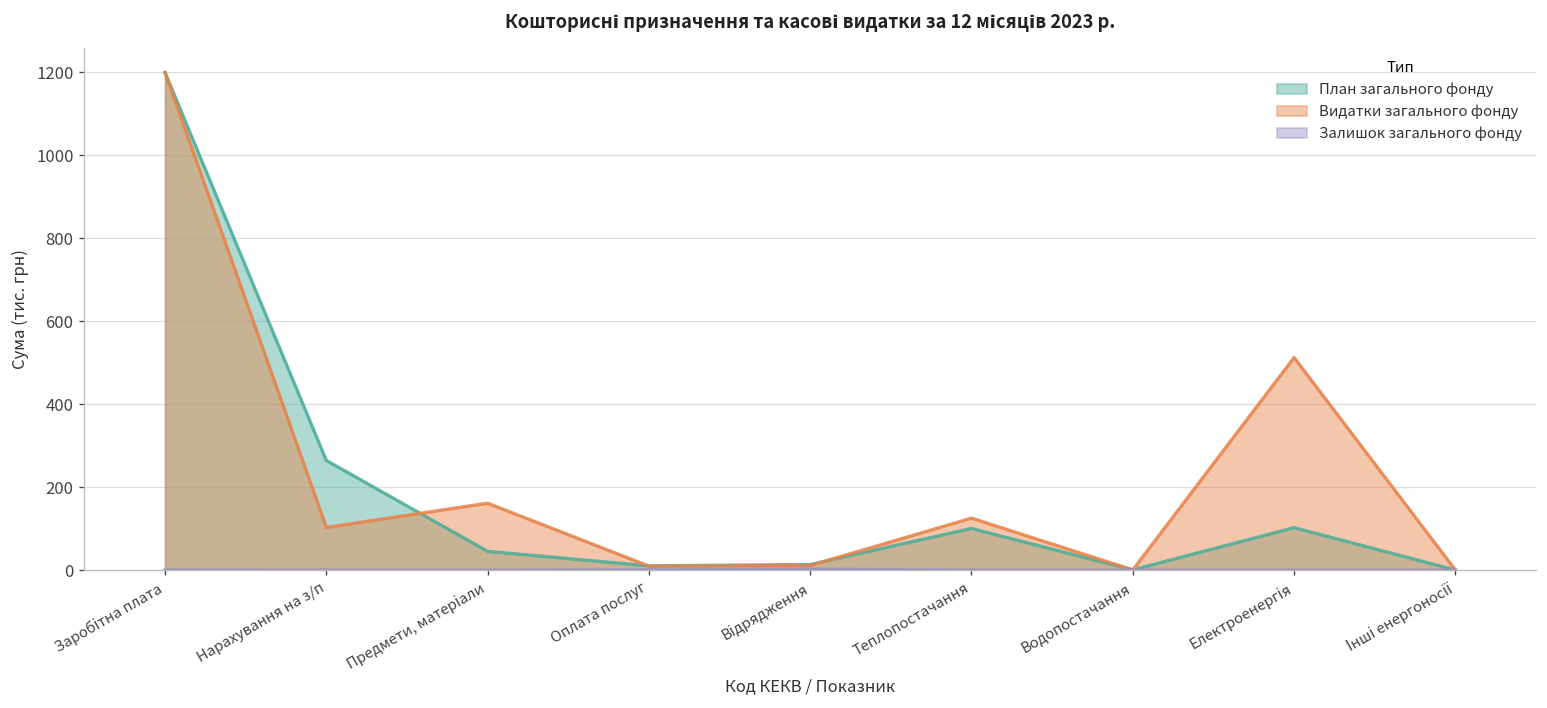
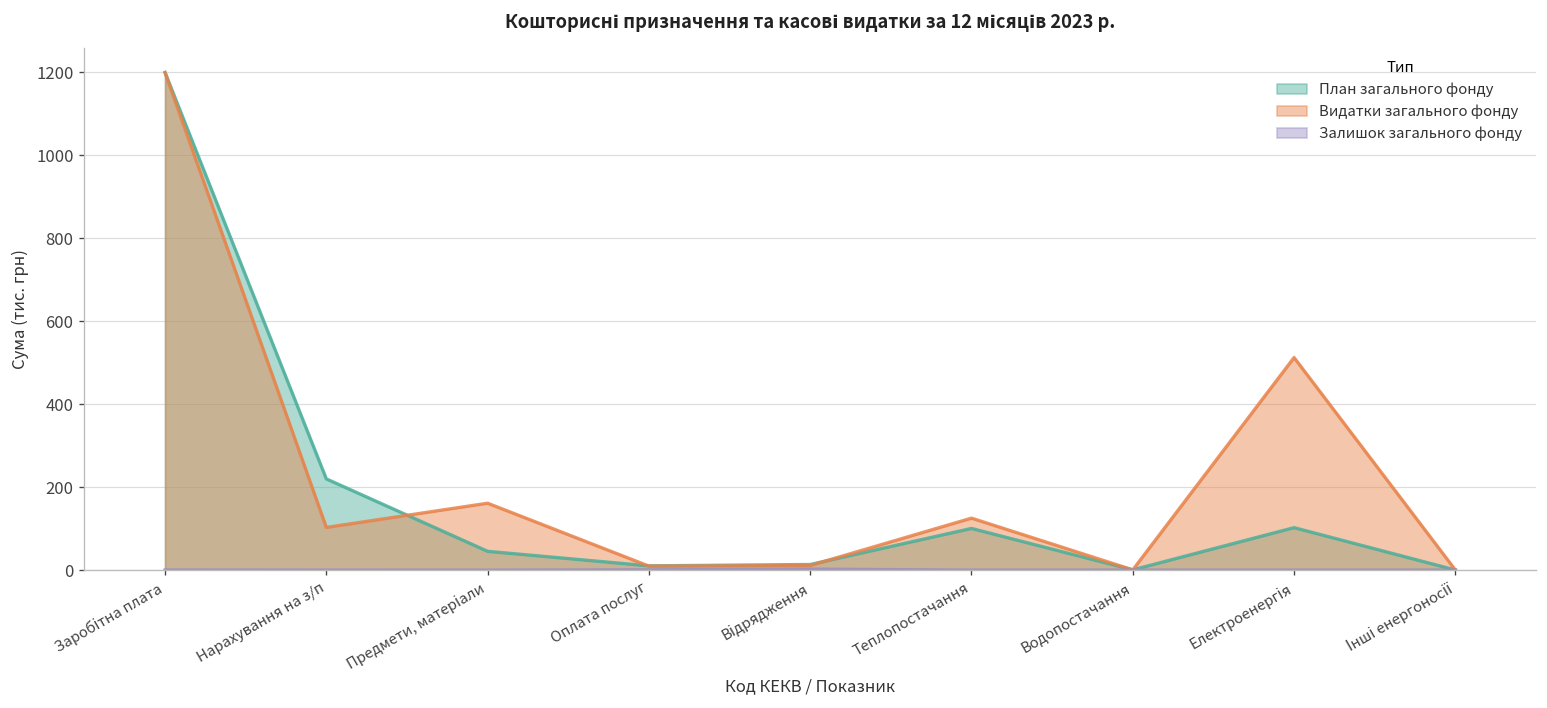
План загального фонду, Нарахування на з/п: 260 -> 220
